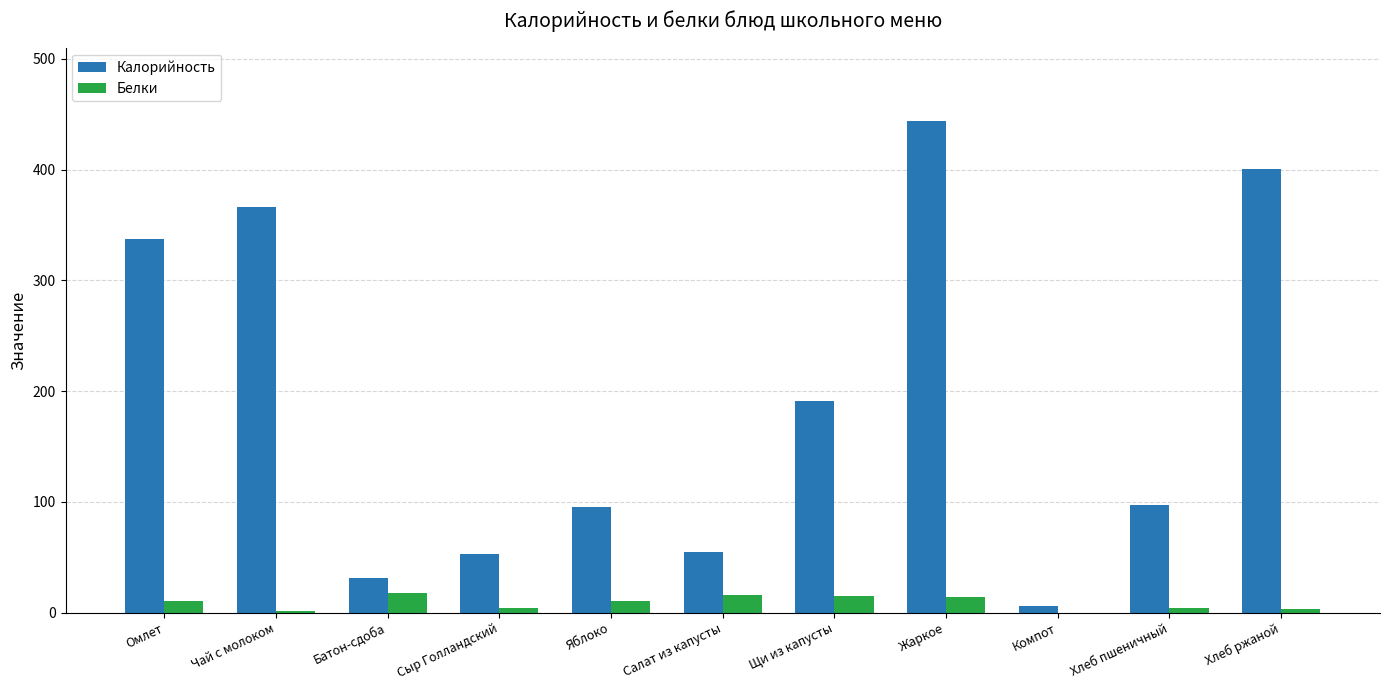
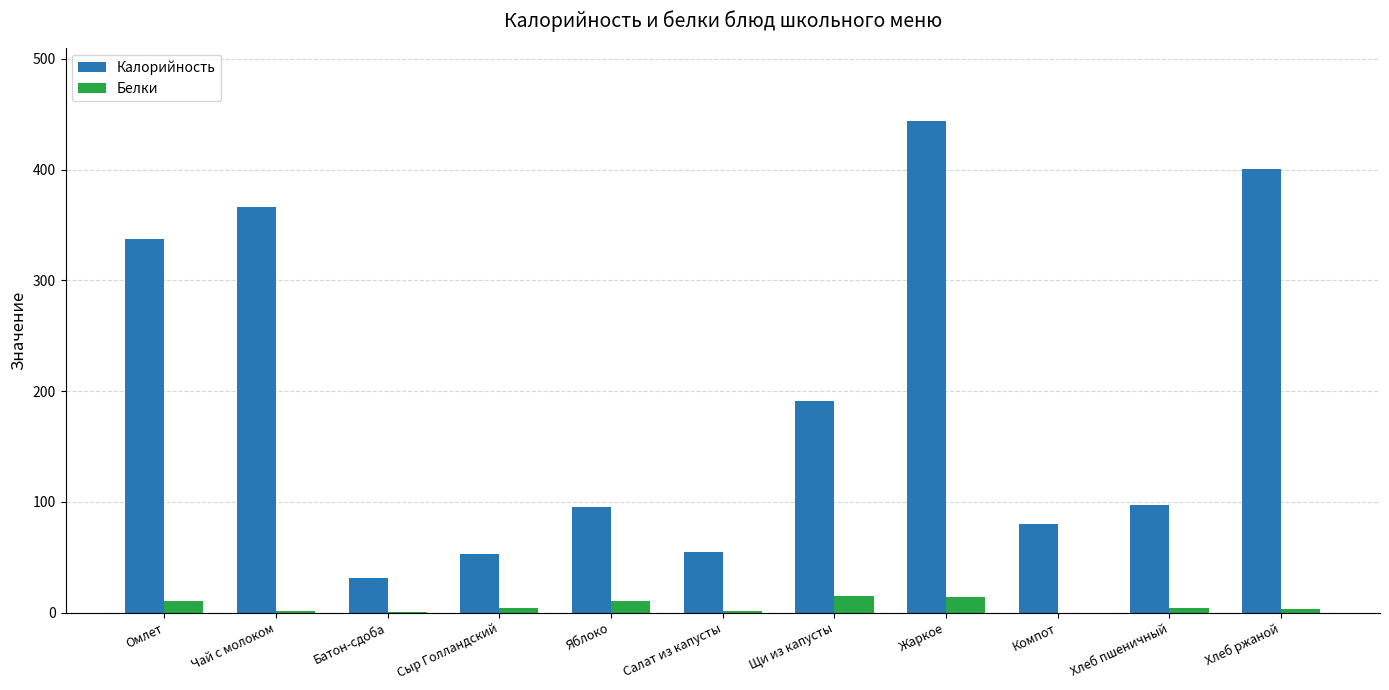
Белки, Батон-сдоба: 17 -> 1
Белки, Салат из капусты: 16 -> 1
Калорийность, Компот: 6 -> 80
